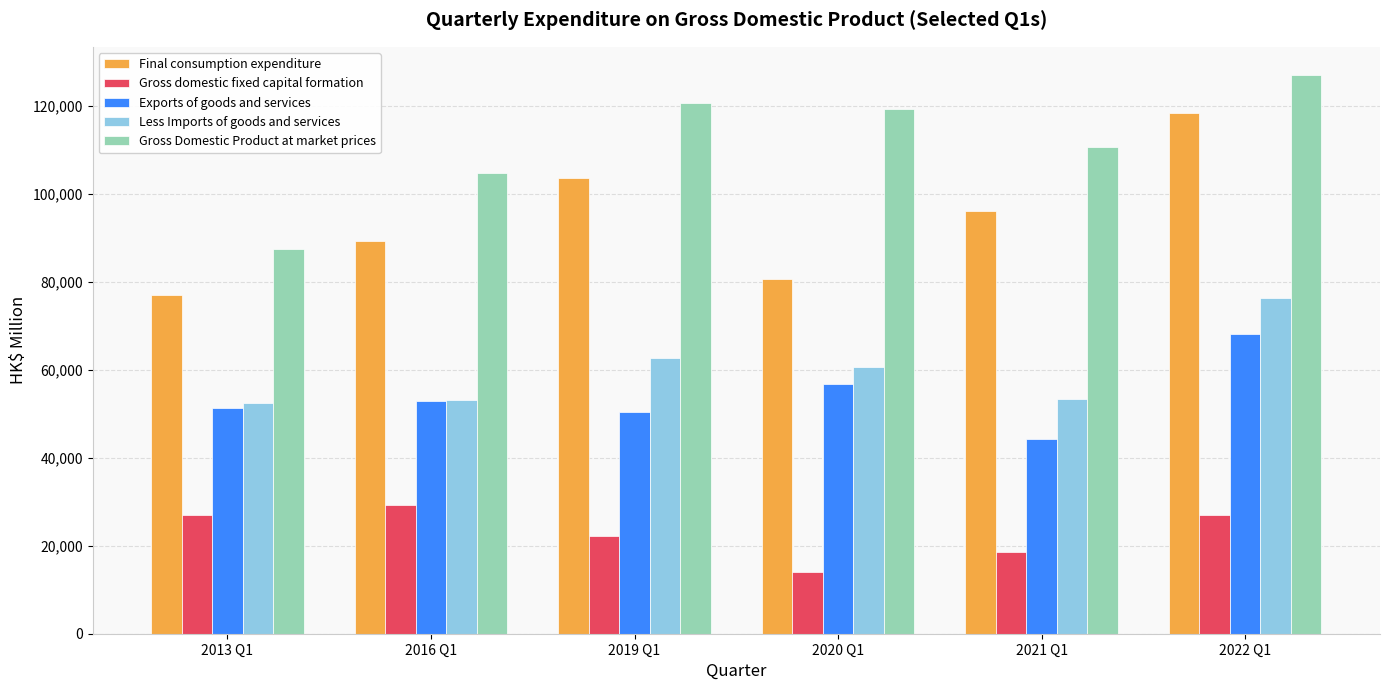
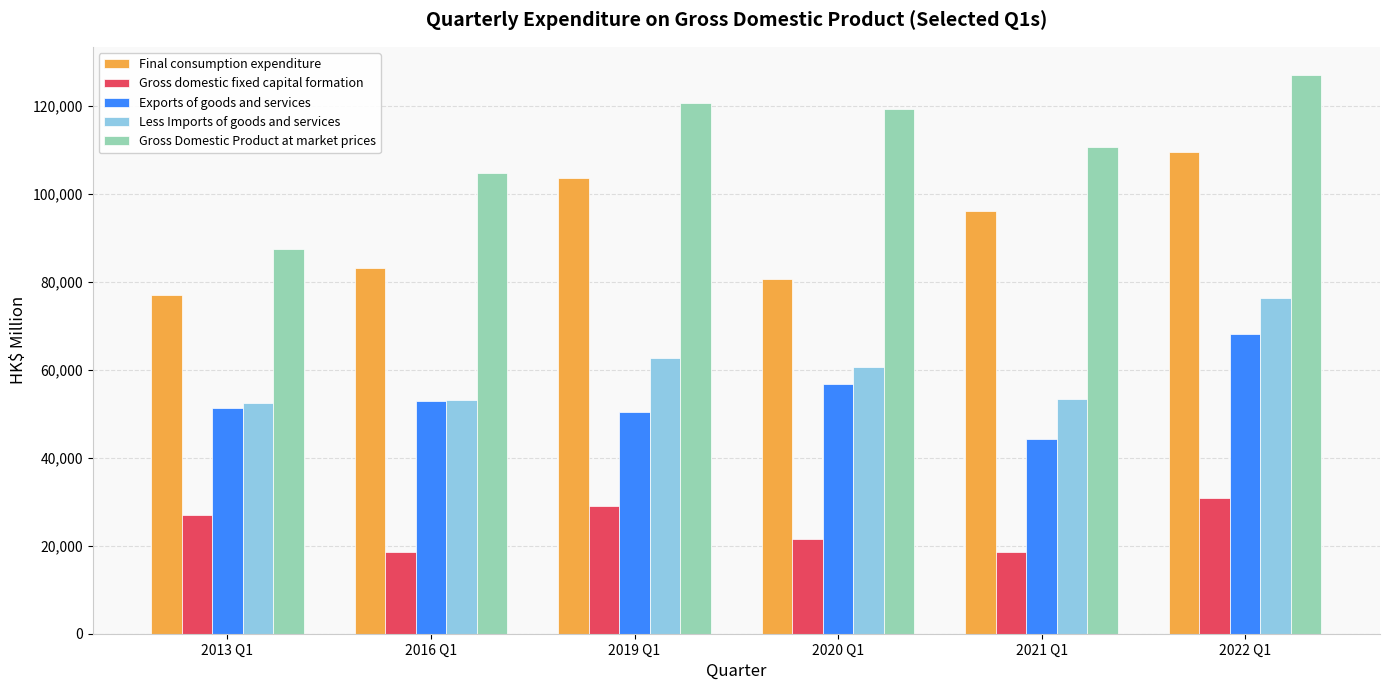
Final consumption expenditure, 2016 Q1: 89,000 -> 83,000
Gross domestic fixed capital formation, 2016 Q1: 29,000 -> 18,000
Gross domestic fixed capital formation, 2019 Q1: 22,000 -> 29,000
Gross domestic fixed capital formation, 2020 Q1: 14,000 -> 22,000
Final consumption expenditure, 2022 Q1: 118,000 -> 110,000
Gross domestic fixed capital formation, 2022 Q1: 27,000 -> 31,000
